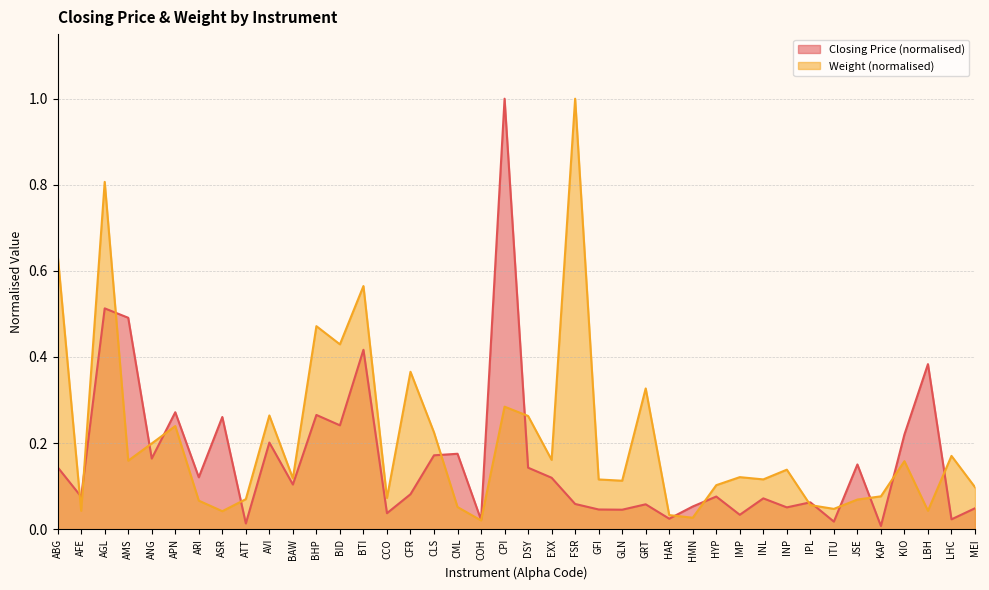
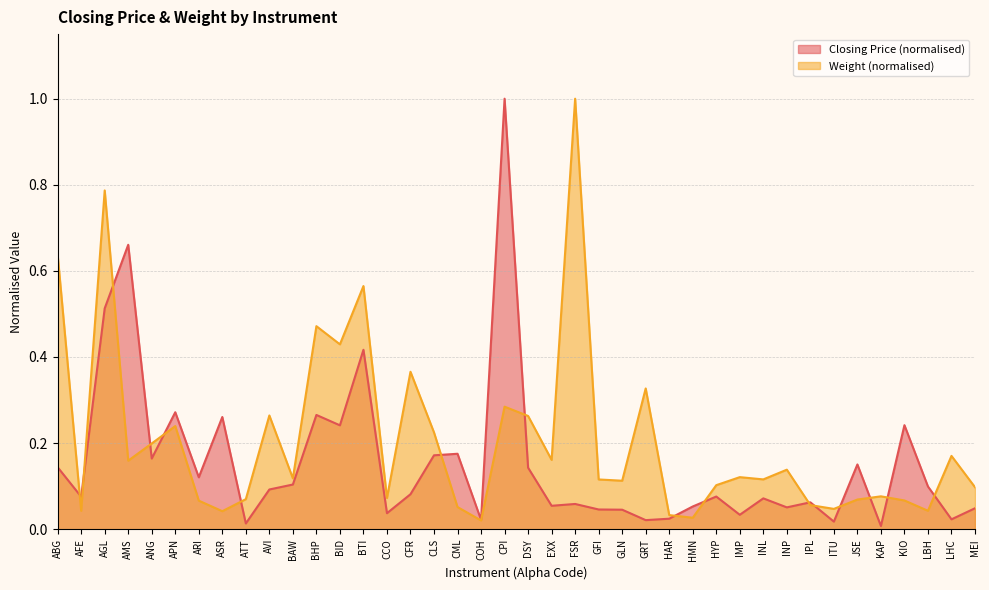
Weight (normalised), AGL: 0.81 -> 0.79
Closing Price (normalised), AMS: 0.49 -> 0.66
Closing Price (normalised), AVI: 0.20 -> 0.09
Closing Price (normalised), EXX: 0.12 -> 0.05
Closing Price (normalised), GRT: 0.06 -> 0.02
Closing Price (normalised), KIO: 0.22 -> 0.24
Weight (normalised), KIO: 0.16 -> 0.07
Closing Price (normalised), LBH: 0.38 -> 0.10
